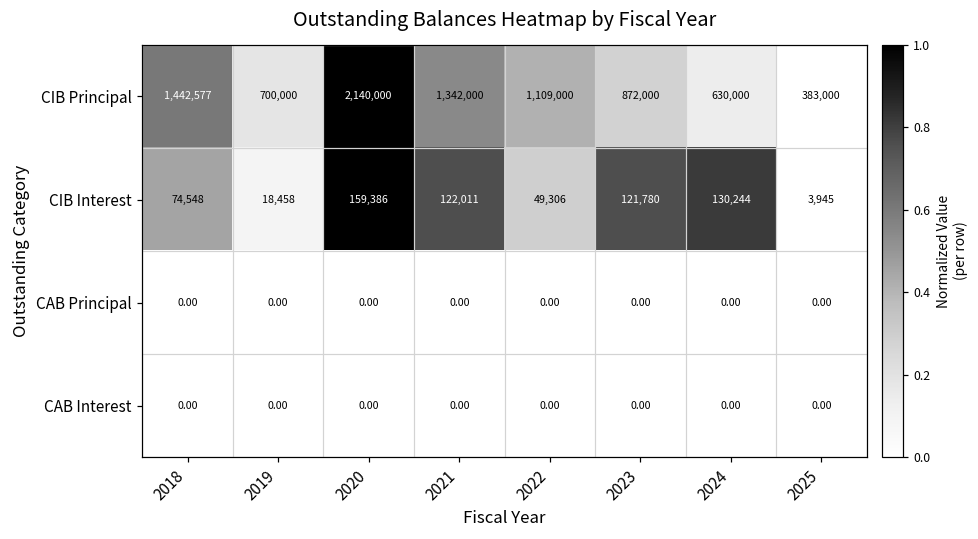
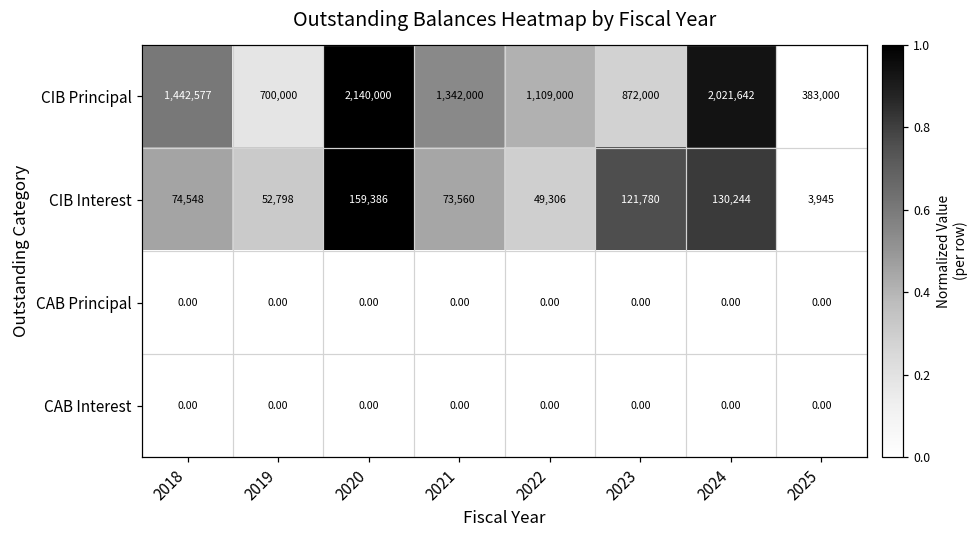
CIB Principal, 2024: 630,000 -> 2,021,642
CIB Interest, 2019: 18,458 -> 52,798
CIB Interest, 2021: 122,011 -> 73,560
